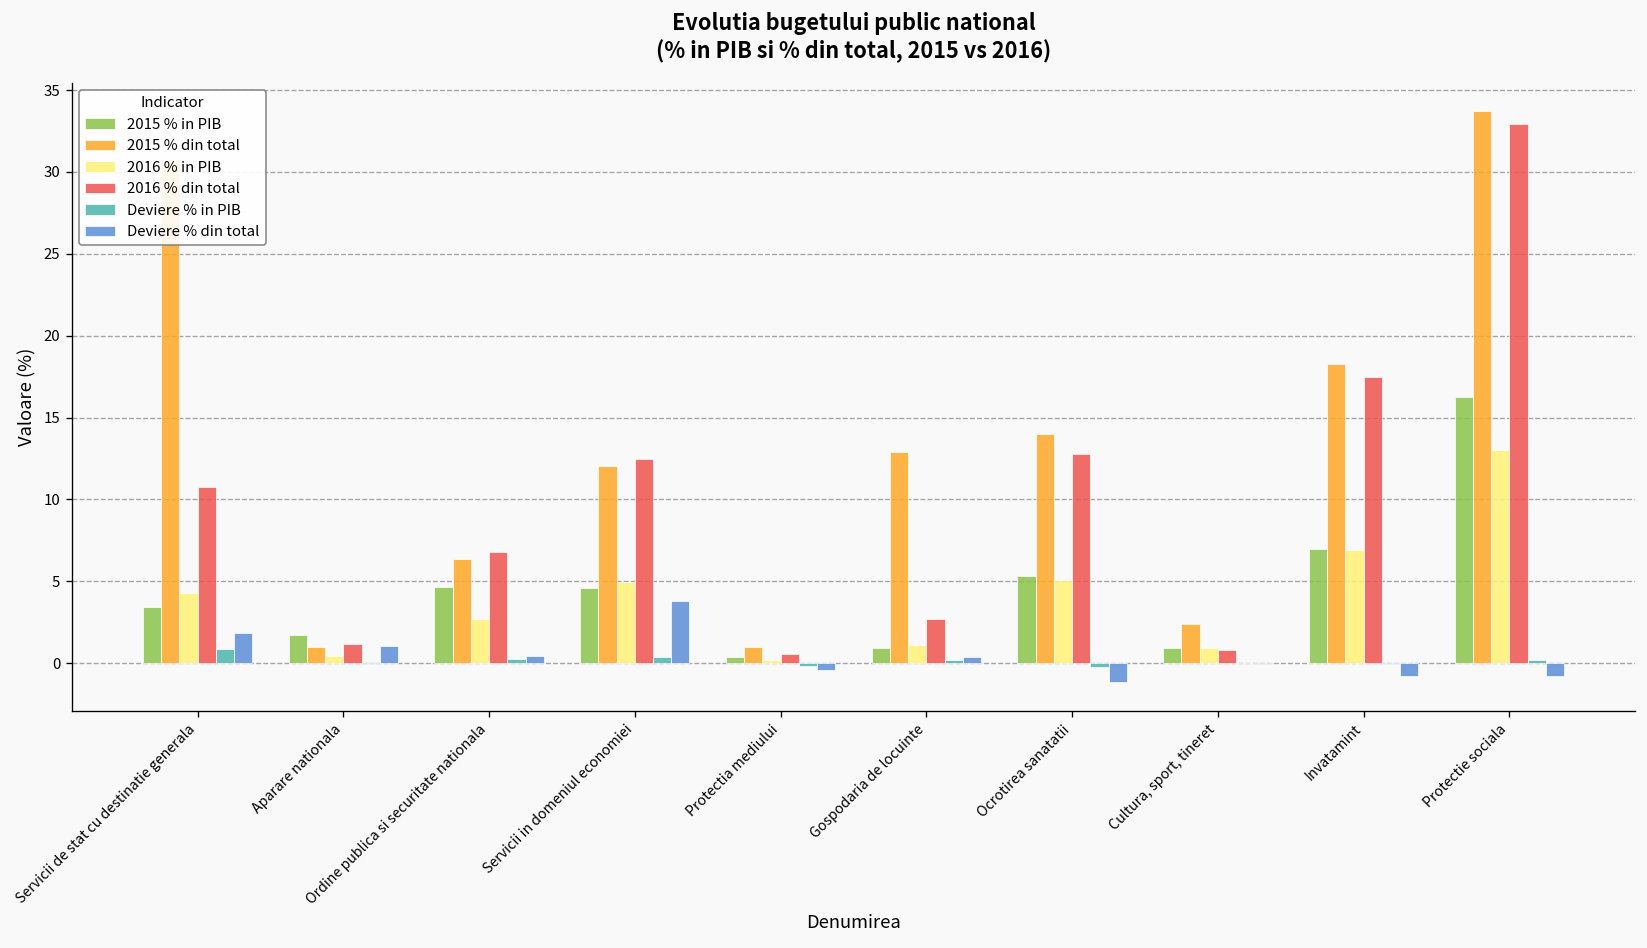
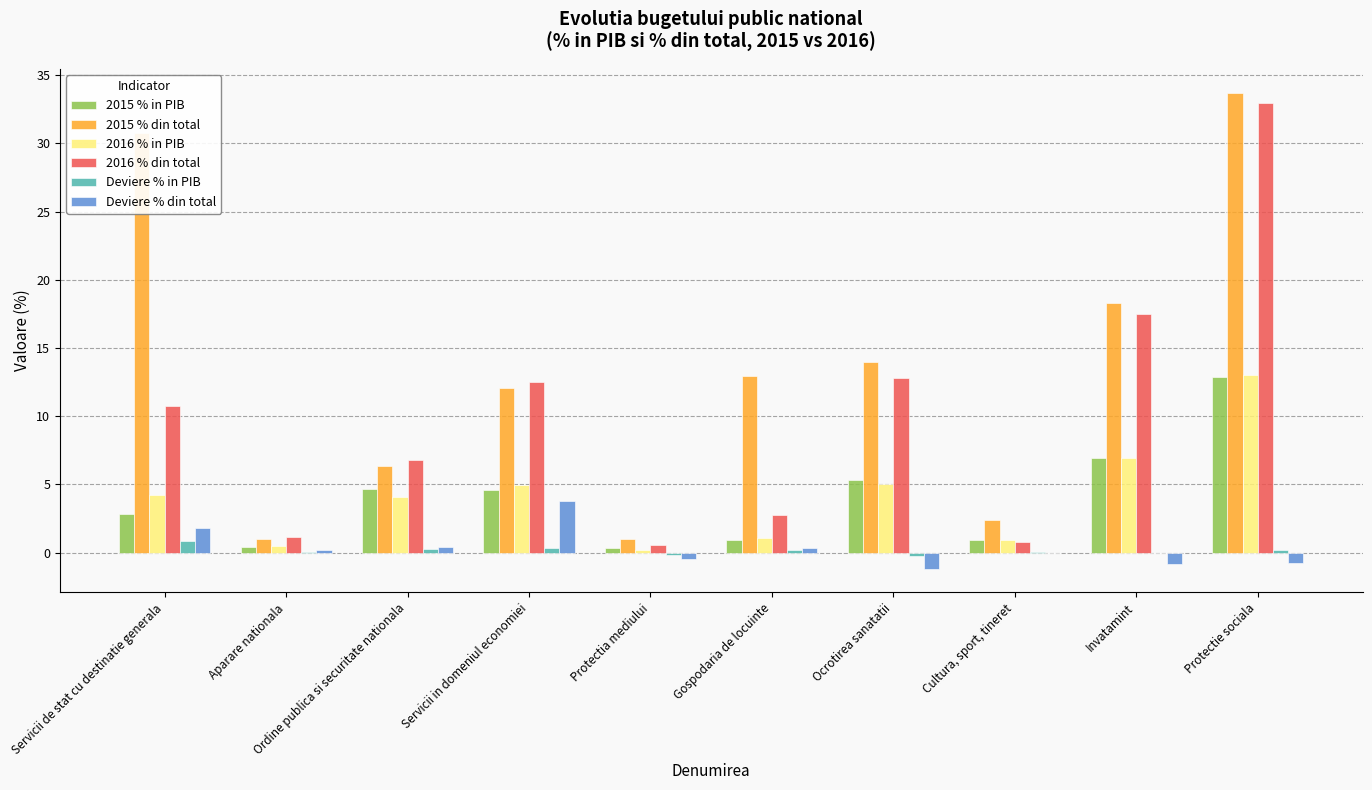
2015 % in PIB, Servicii de stat cu destinatie generala: 3.4 -> 2.8
2015 % in PIB, Aparare nationala: 1.7 -> 0.4
Deviere % din total, Aparare nationala: 1.0 -> 0.2
2016 % in PIB, Ordine publica si securitate nationala: 2.7 -> 4.1
2015 % in PIB, Protectie sociala: 16.2 -> 12.9
